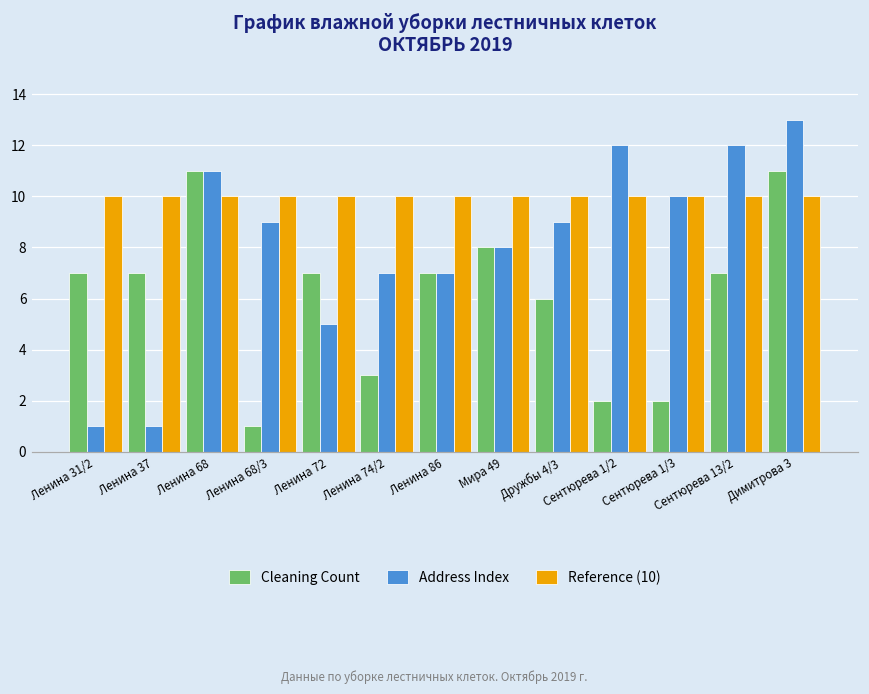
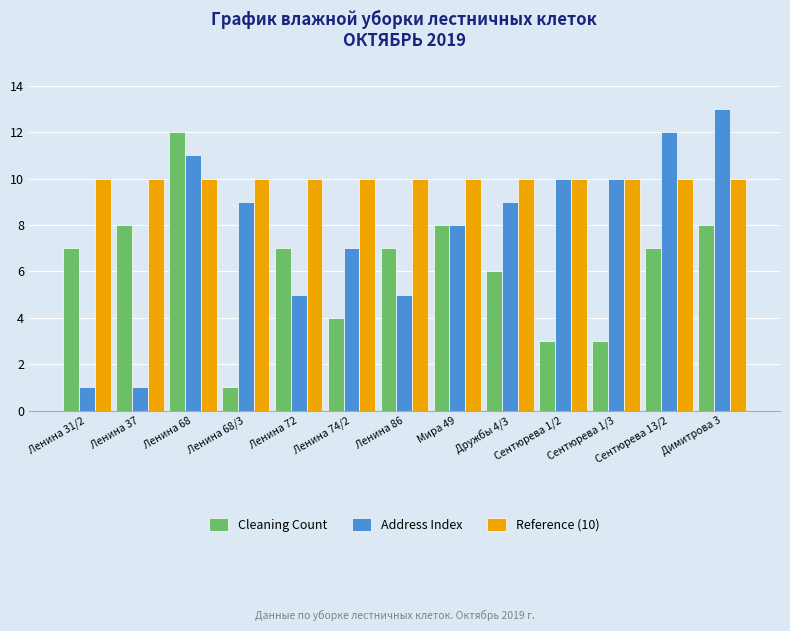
Cleaning Count, Ленина 37: 7 -> 8
Cleaning Count, Ленина 68: 11 -> 12
Cleaning Count, Ленина 74/2: 3 -> 4
Address Index, Ленина 86: 7 -> 5
Cleaning Count, Сентюрева 1/2: 2 -> 3
Address Index, Сентюрева 1/2: 12 -> 10
Cleaning Count, Сентюрева 1/3: 2 -> 3
Cleaning Count, Димитрова 3: 11 -> 8
